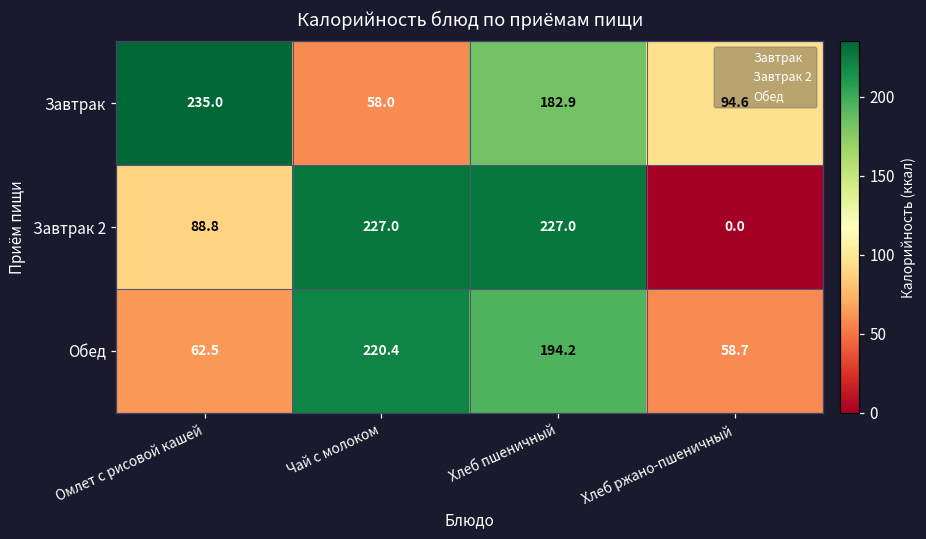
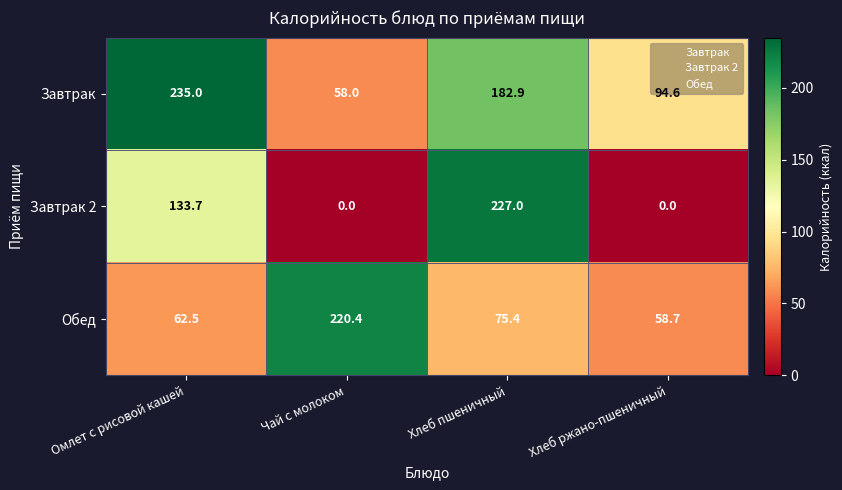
Завтрак 2, Омлет с рисовой кашей: 88.8 -> 133.7
Завтрак 2, Чай с молоком: 227.0 -> 0.0
Обед, Хлеб пшеничный: 194.2 -> 75.4
